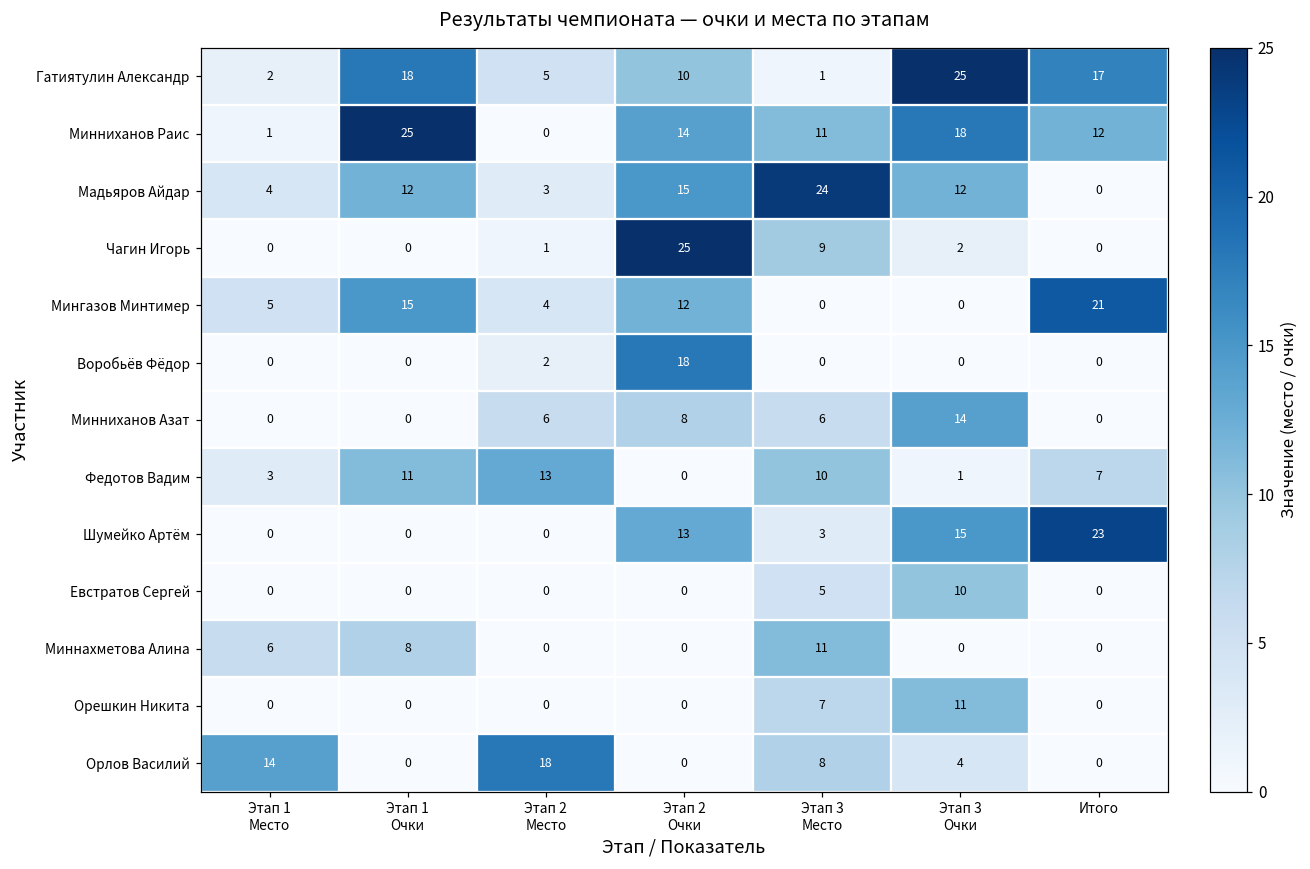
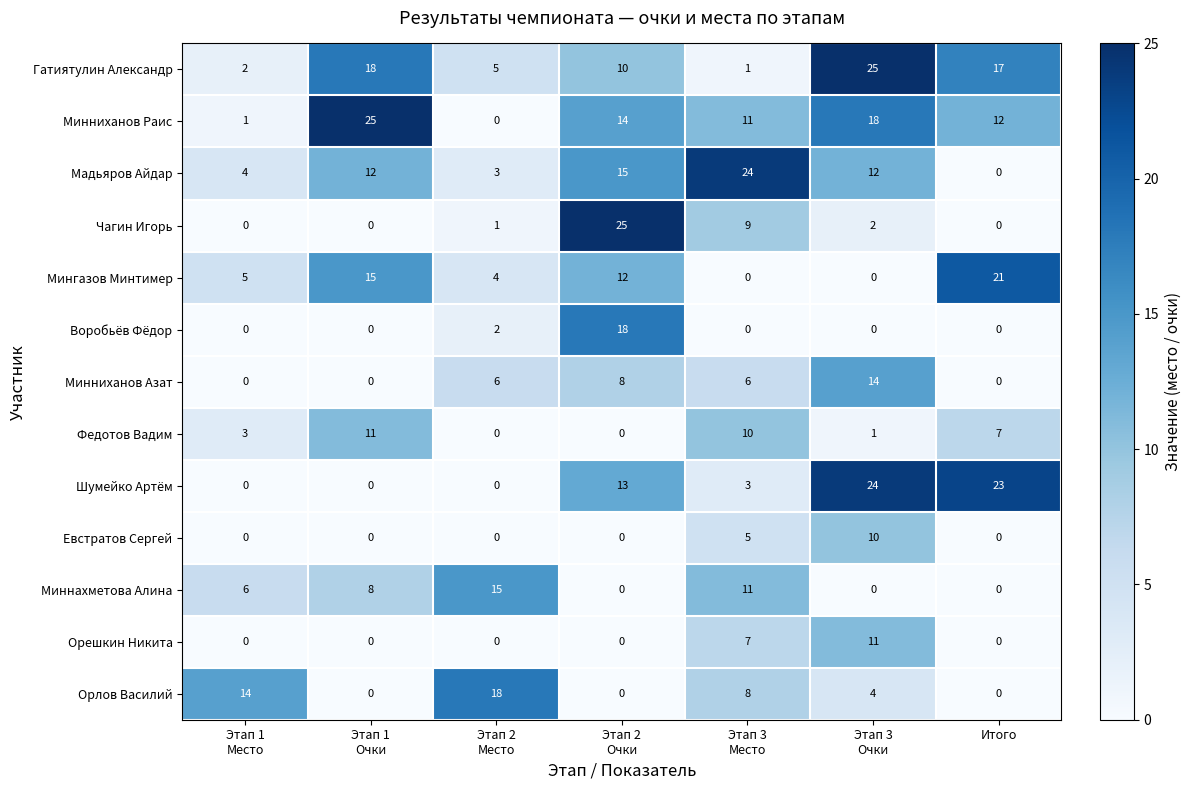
Федотов Вадим, Этап 2 Место: 13 -> 0
Шумейко Артём, Этап 3 Очки: 15 -> 24
Миннахметова Алина, Этап 2 Место: 0 -> 15
